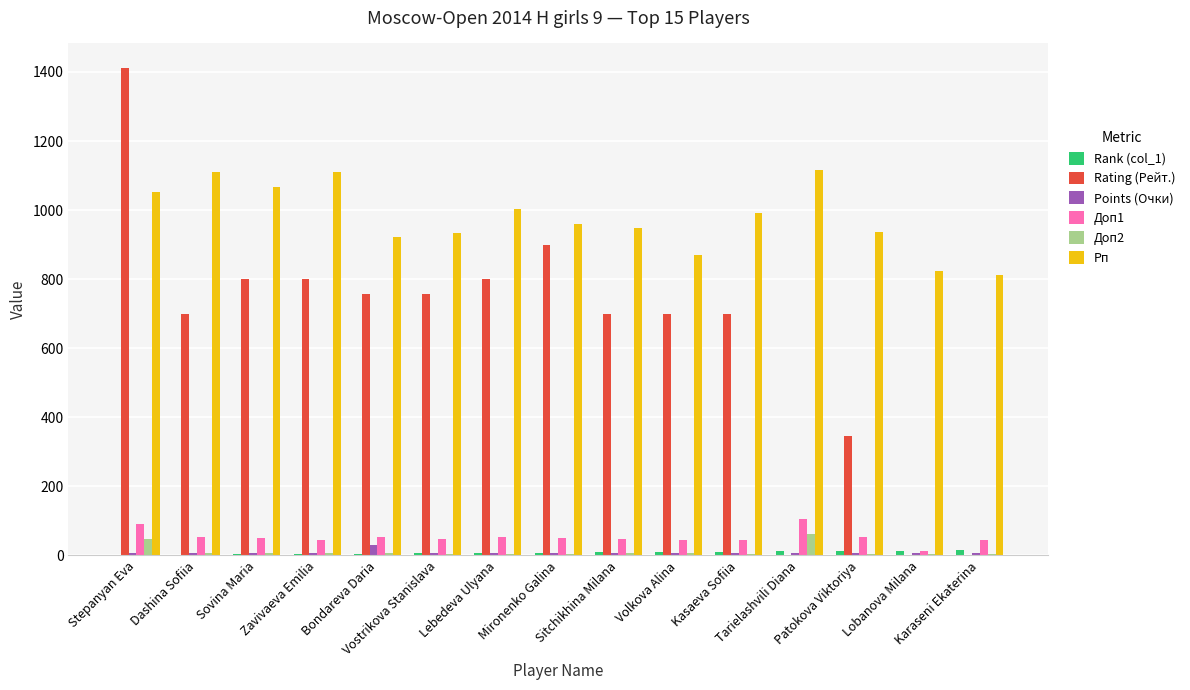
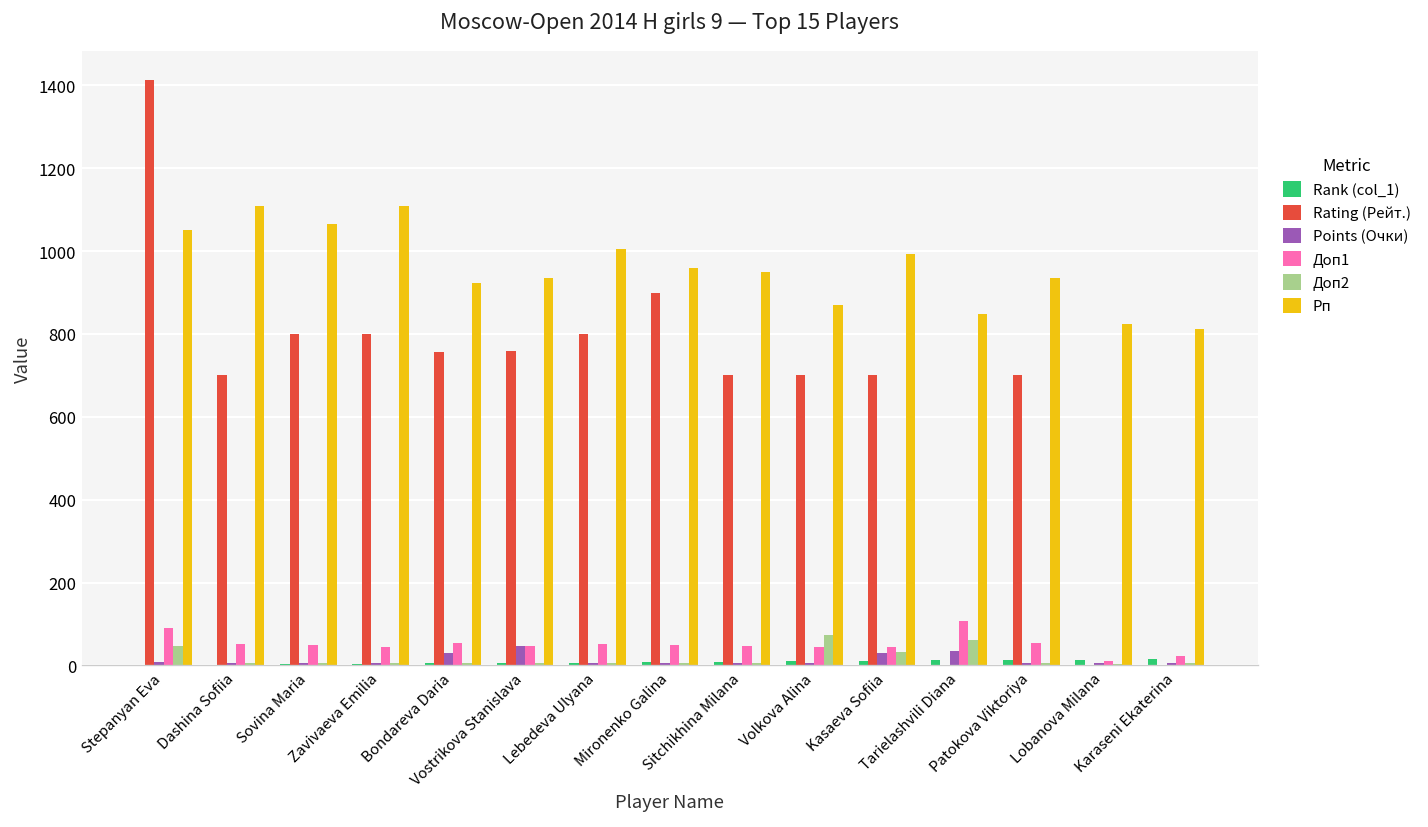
Points (Очки), Vostrikova Stanislava: 10 -> 50
Доп2, Volkova Alina: 10 -> 70
Points (Очки), Kasaeva Sofiia: 10 -> 30
Доп2, Kasaeva Sofiia: 10 -> 30
Points (Очки), Tarielashvili Diana: 10 -> 40
Рп, Tarielashvili Diana: 1120 -> 850
Rating (Рейт.), Patokova Viktoriya: 350 -> 700
Доп1, Karaseni Ekaterina: 50 -> 20
